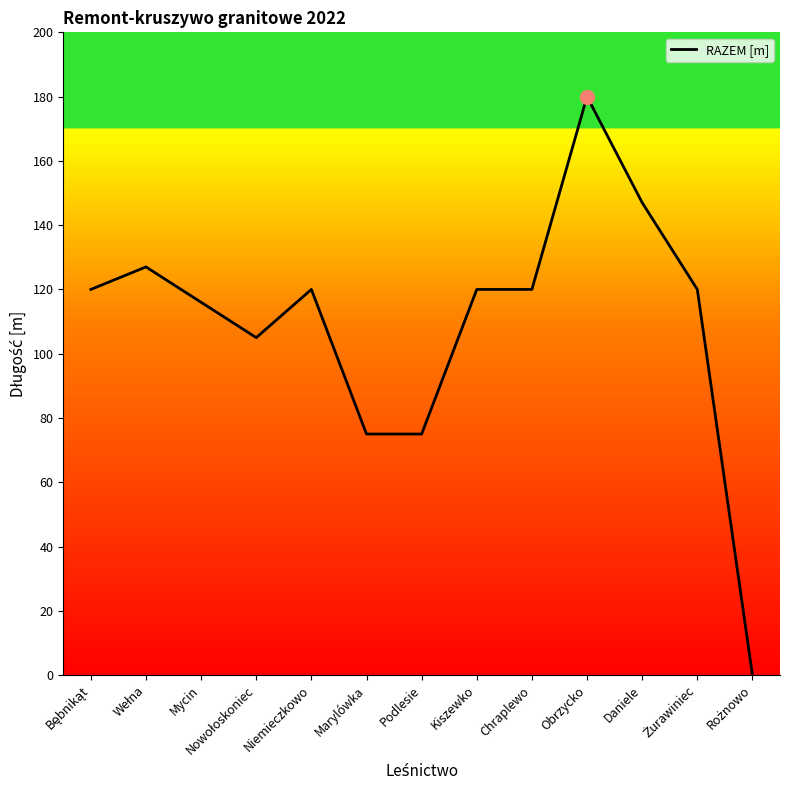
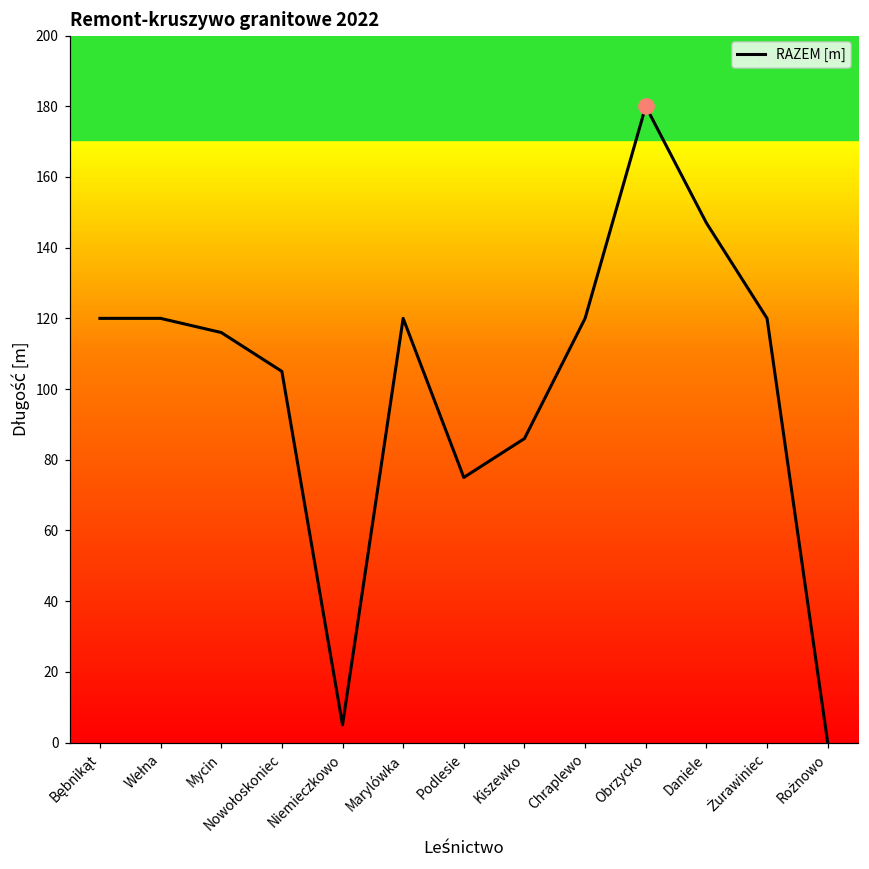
RAZEM [m], Wełna: 127 -> 120
RAZEM [m], Niemieczkowo: 120 -> 5
RAZEM [m], Marylówka: 75 -> 120
RAZEM [m], Kiszewko: 120 -> 86
